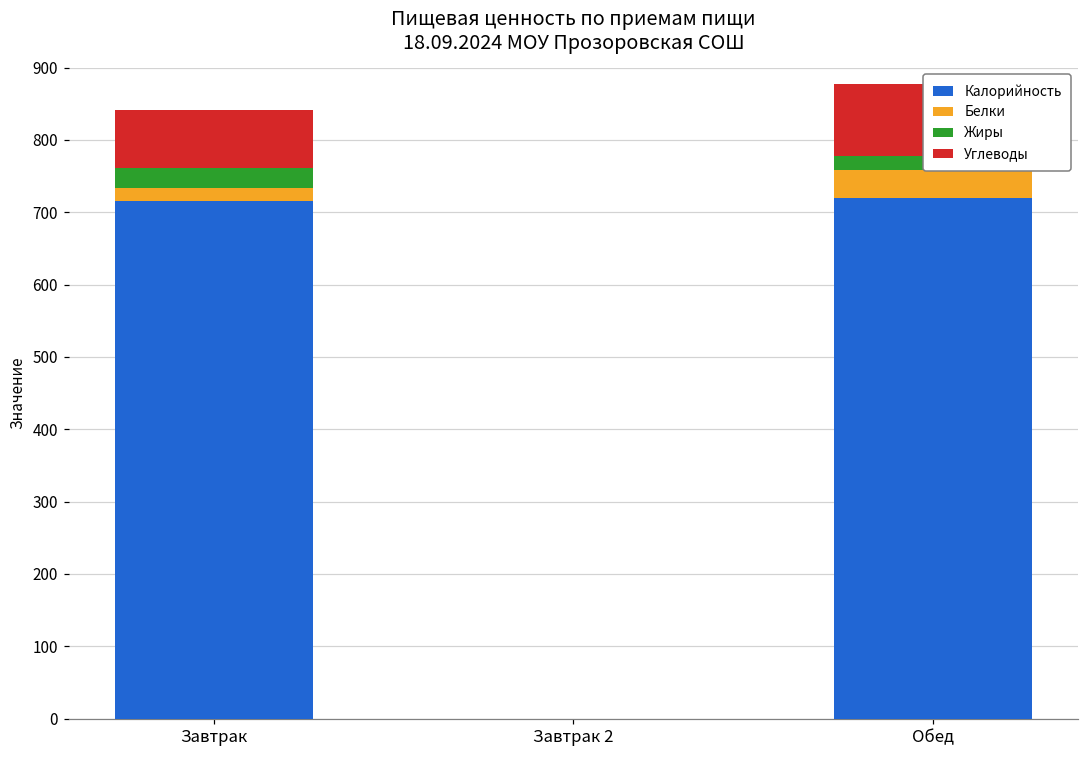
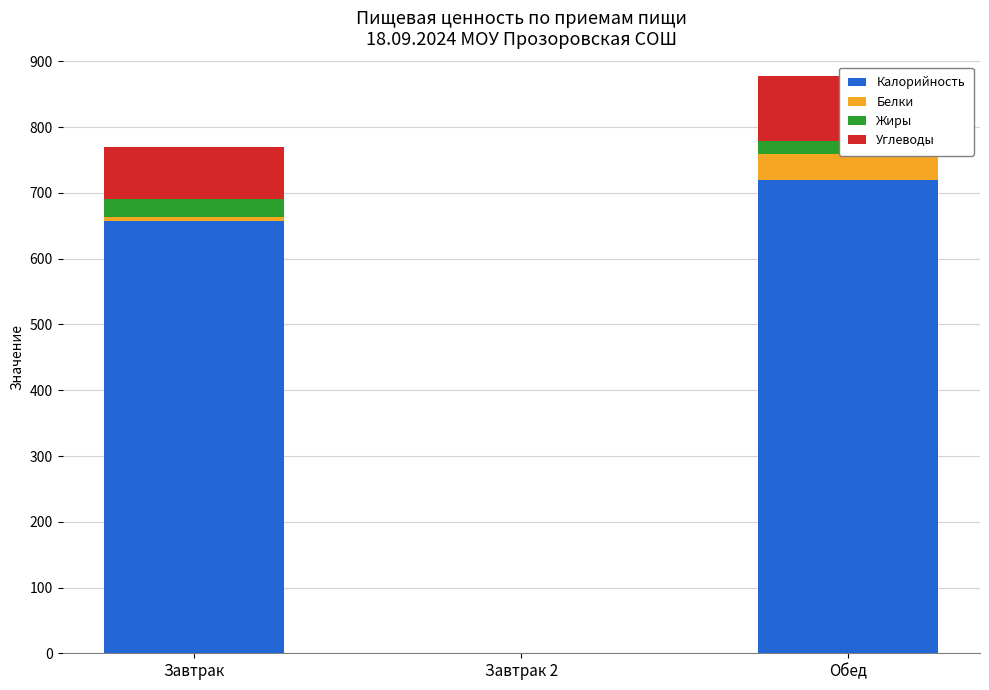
Калорийность, Завтрак: 720 -> 660
Белки, Завтрак: 20 -> 10
